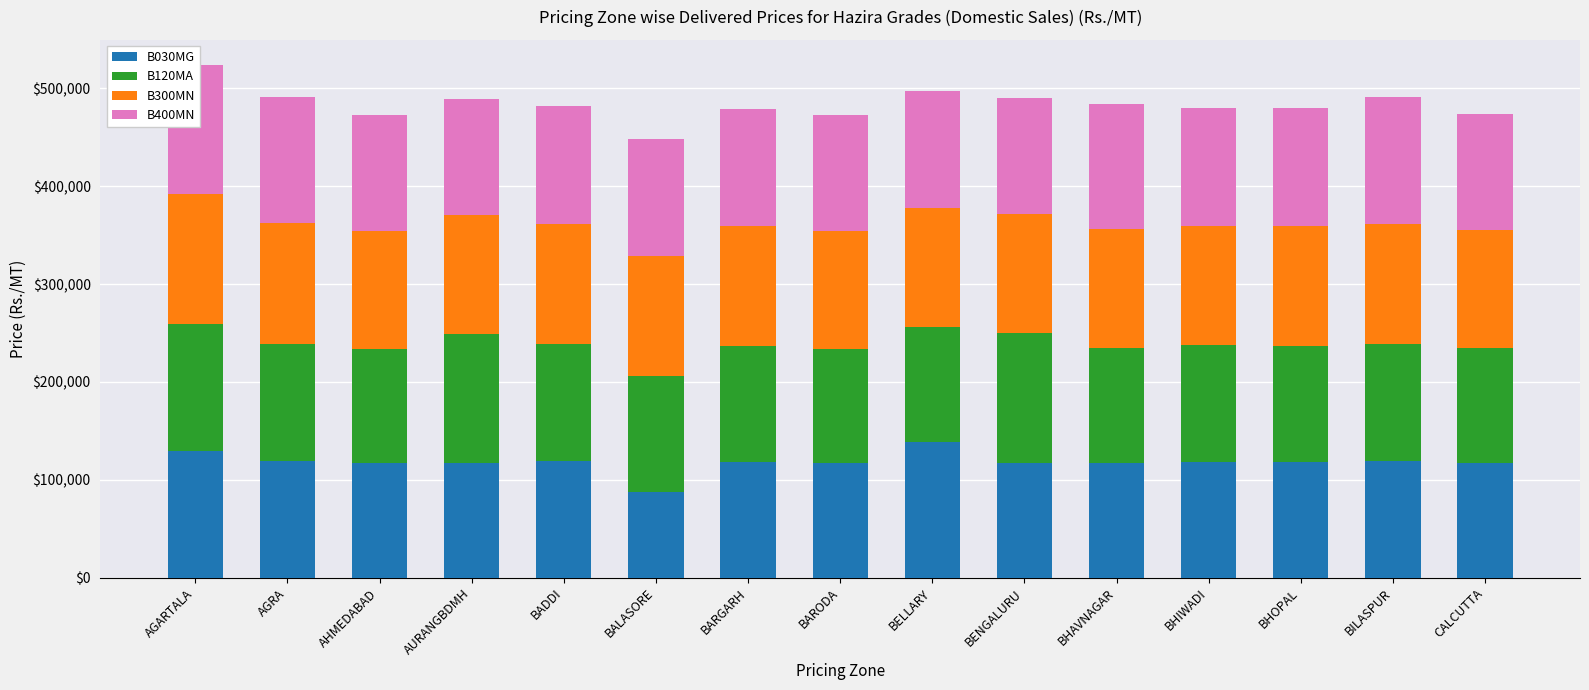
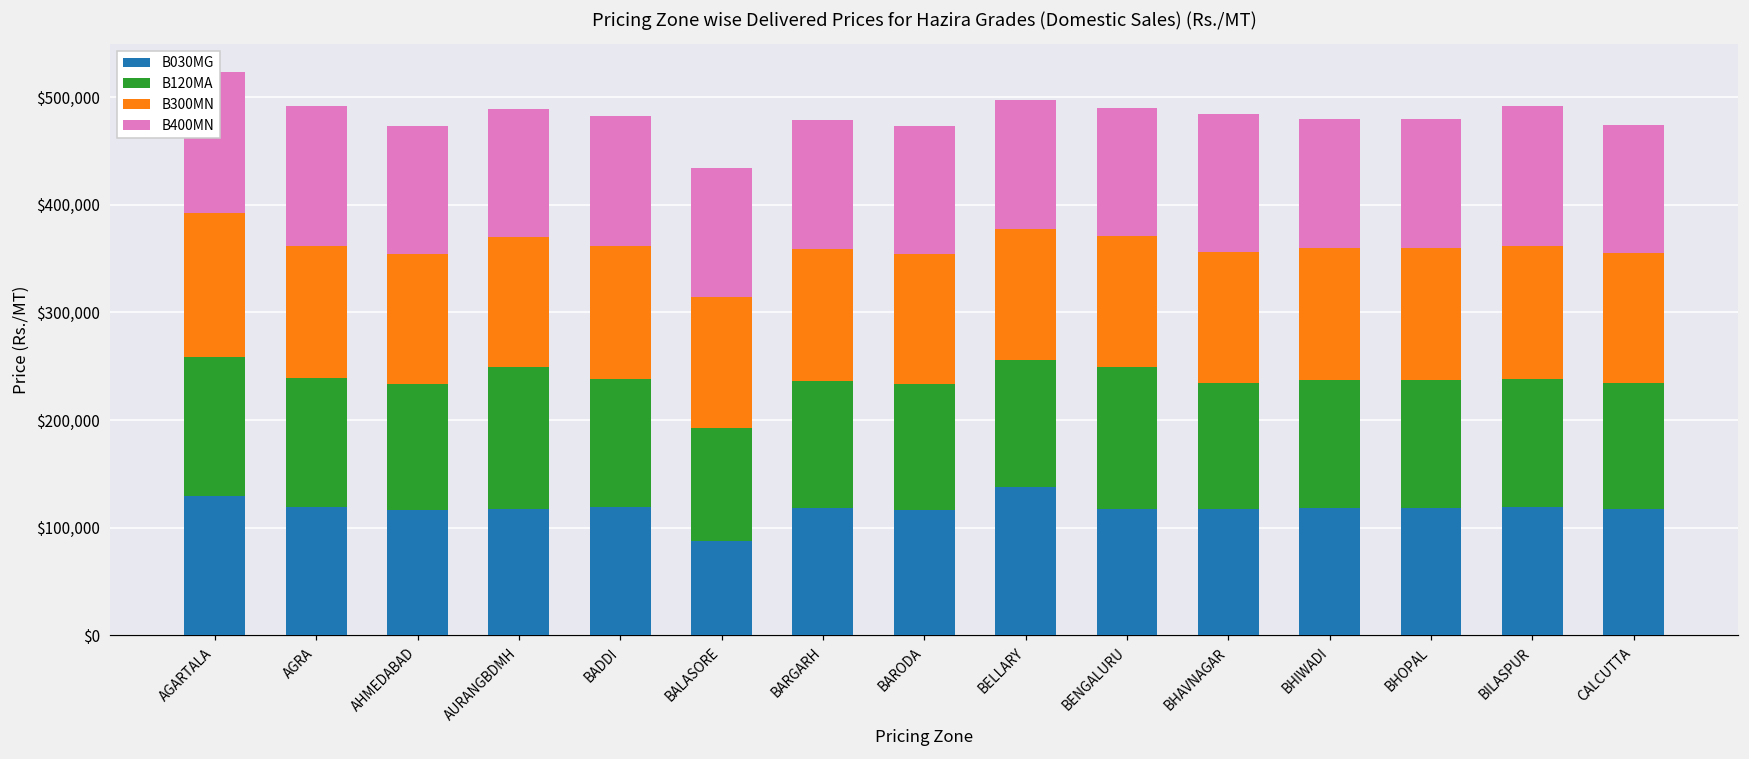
B120MA, BALASORE: $120,000 -> $100,000
